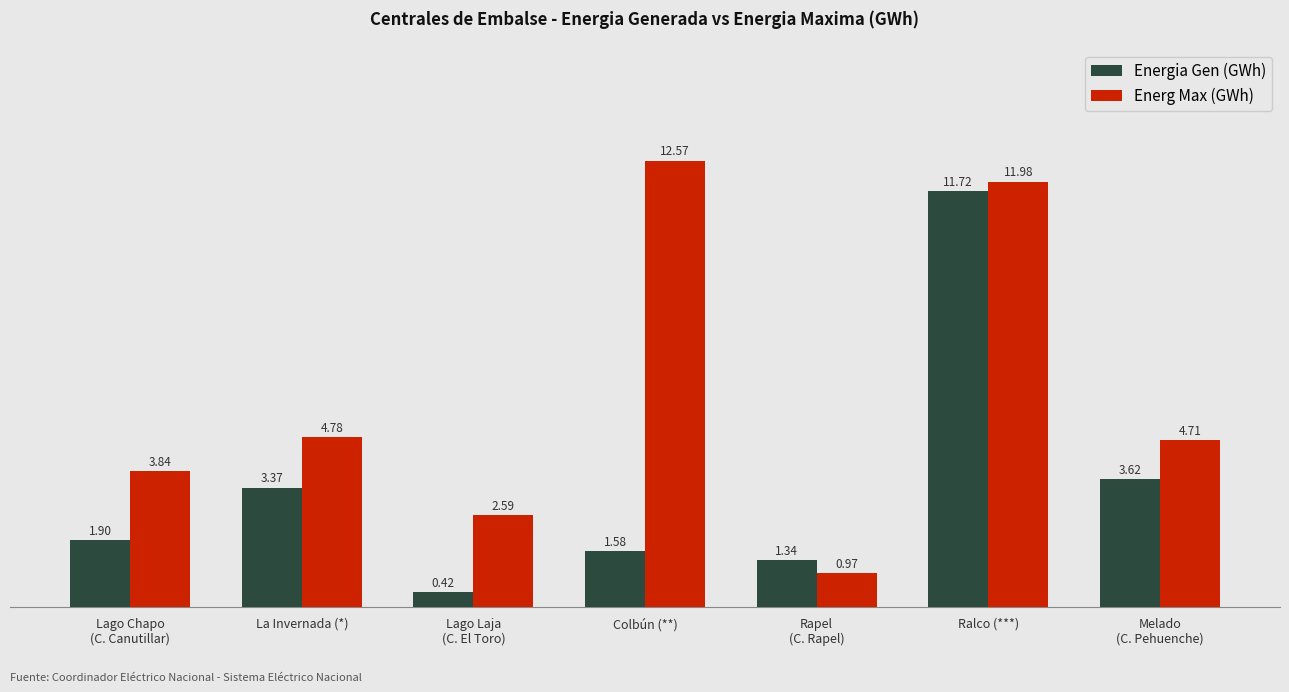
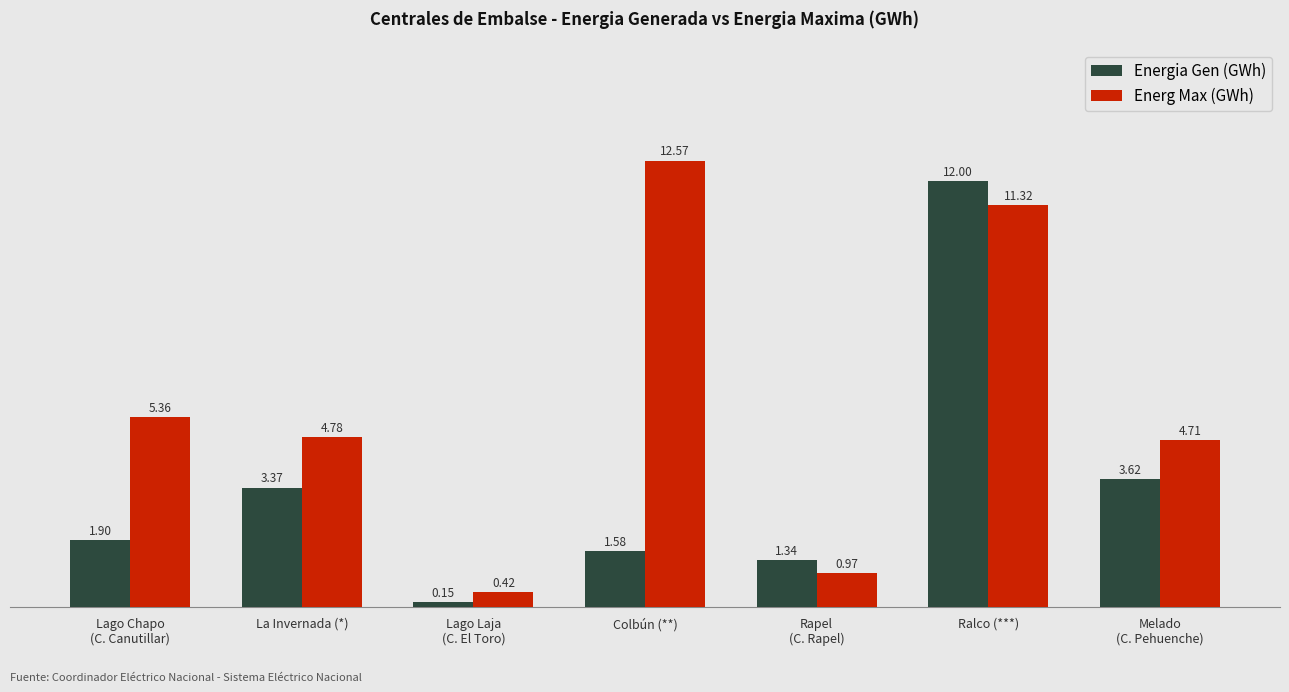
Energ Max (GWh), Lago Chapo (C. Canutillar): 3.84 -> 5.36
Energia Gen (GWh), Lago Laja (C. El Toro): 0.42 -> 0.15
Energ Max (GWh), Lago Laja (C. El Toro): 2.59 -> 0.42
Energia Gen (GWh), Ralco (***): 11.72 -> 12.00
Energ Max (GWh), Ralco (***): 11.98 -> 11.32
